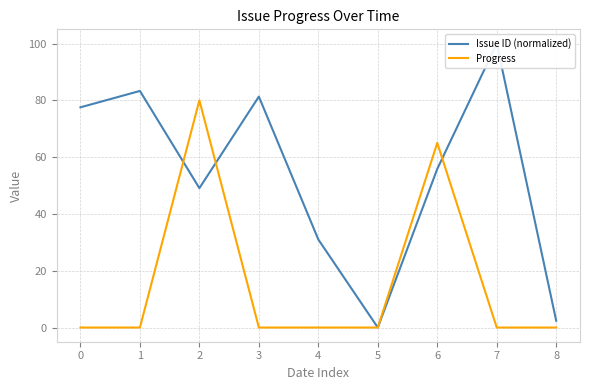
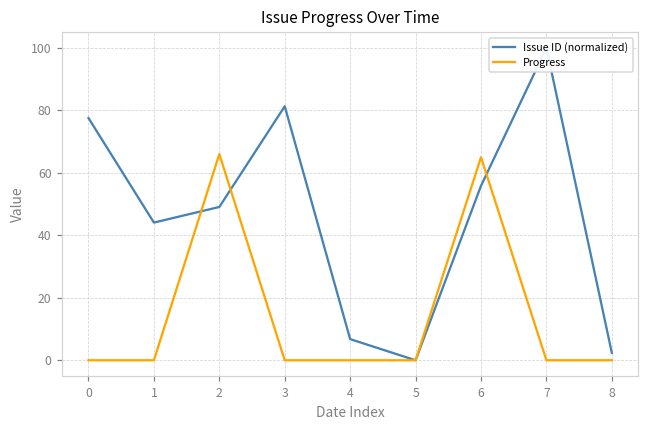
Issue ID (normalized), 1: 83 -> 44
Progress, 2: 80 -> 66
Issue ID (normalized), 4: 31 -> 7
